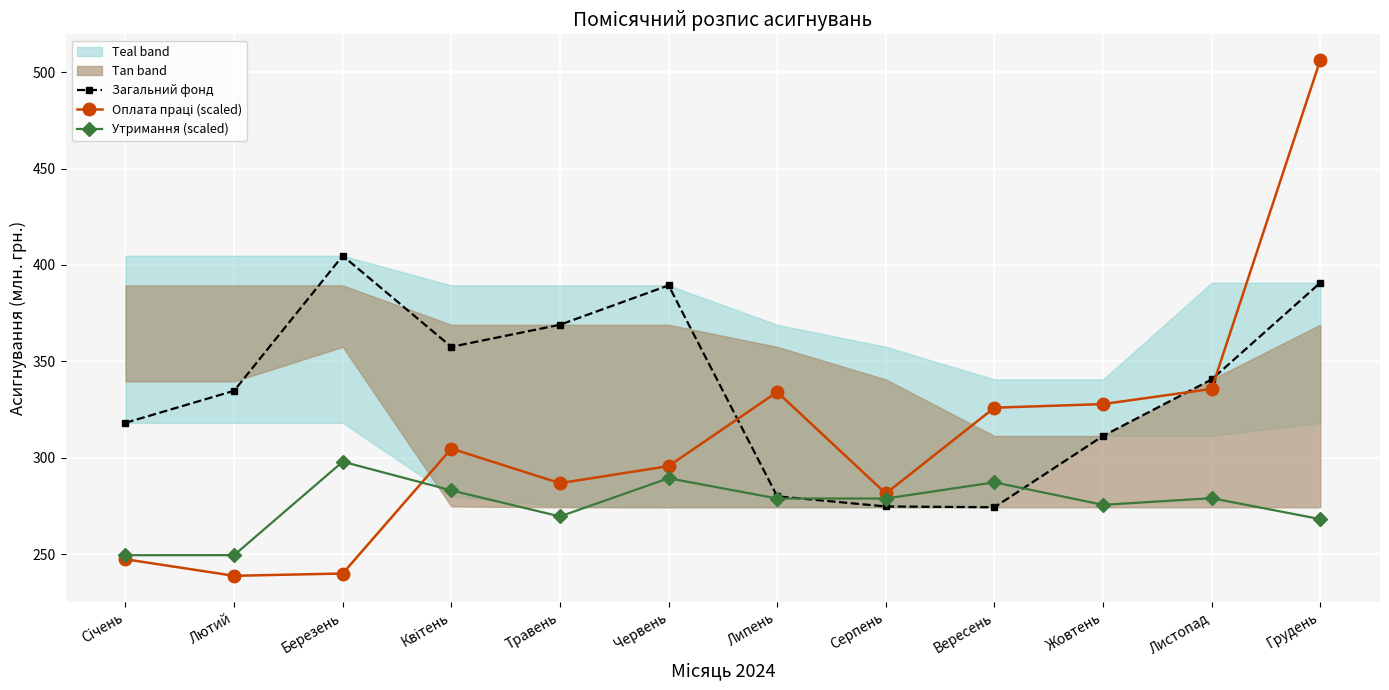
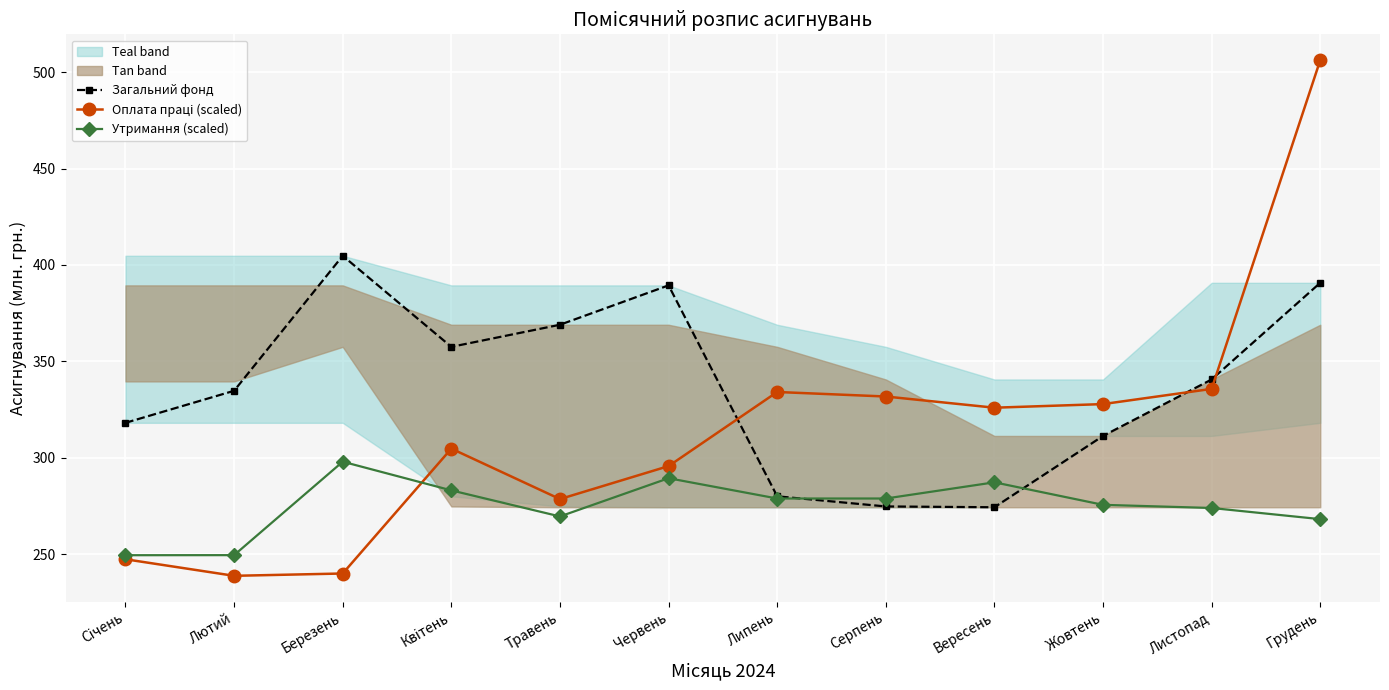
Оплата праці (scaled), Травень: 287 -> 279
Оплата праці (scaled), Серпень: 281 -> 332
Утримання (scaled), Листопад: 279 -> 274
